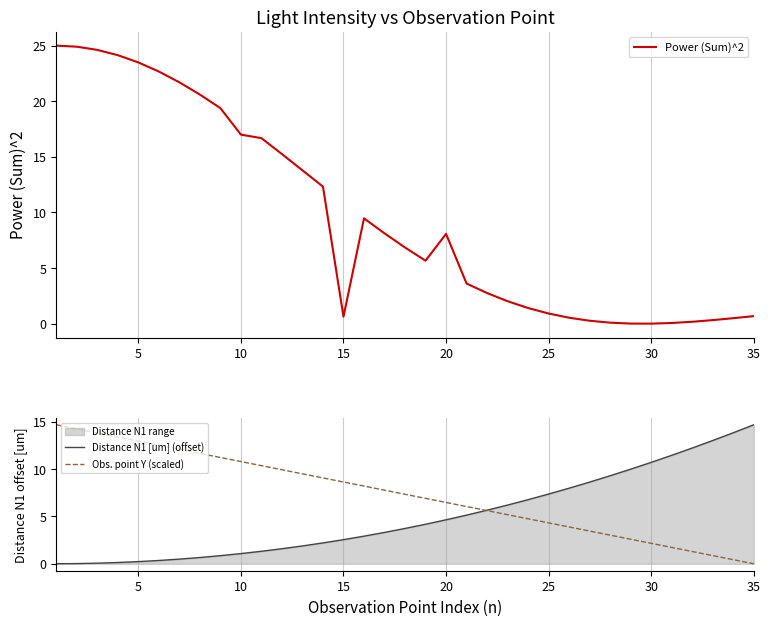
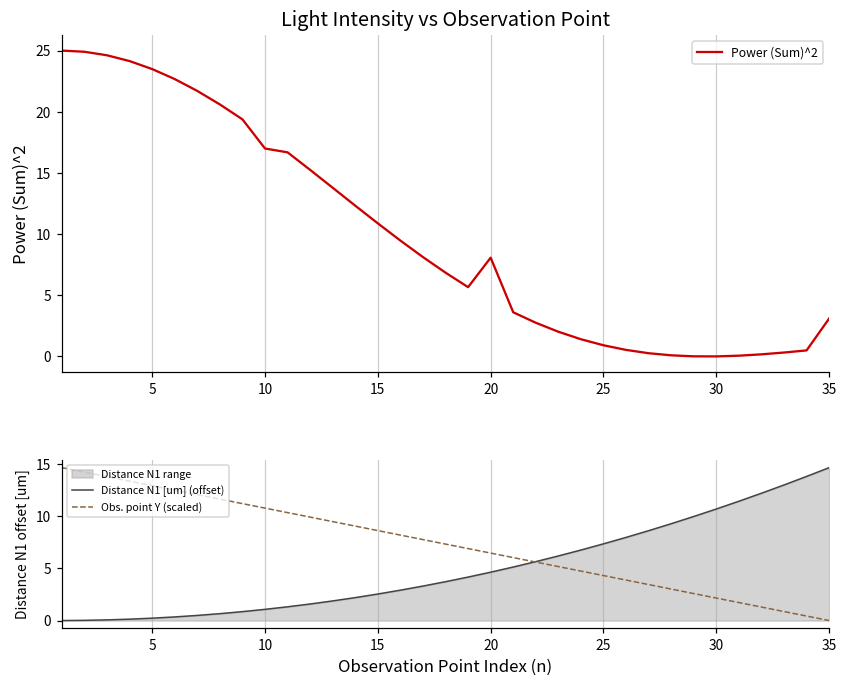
Light Intensity vs Observation Point, 15: 0.6 -> 10.9
Light Intensity vs Observation Point, 35: 0.7 -> 3.1
